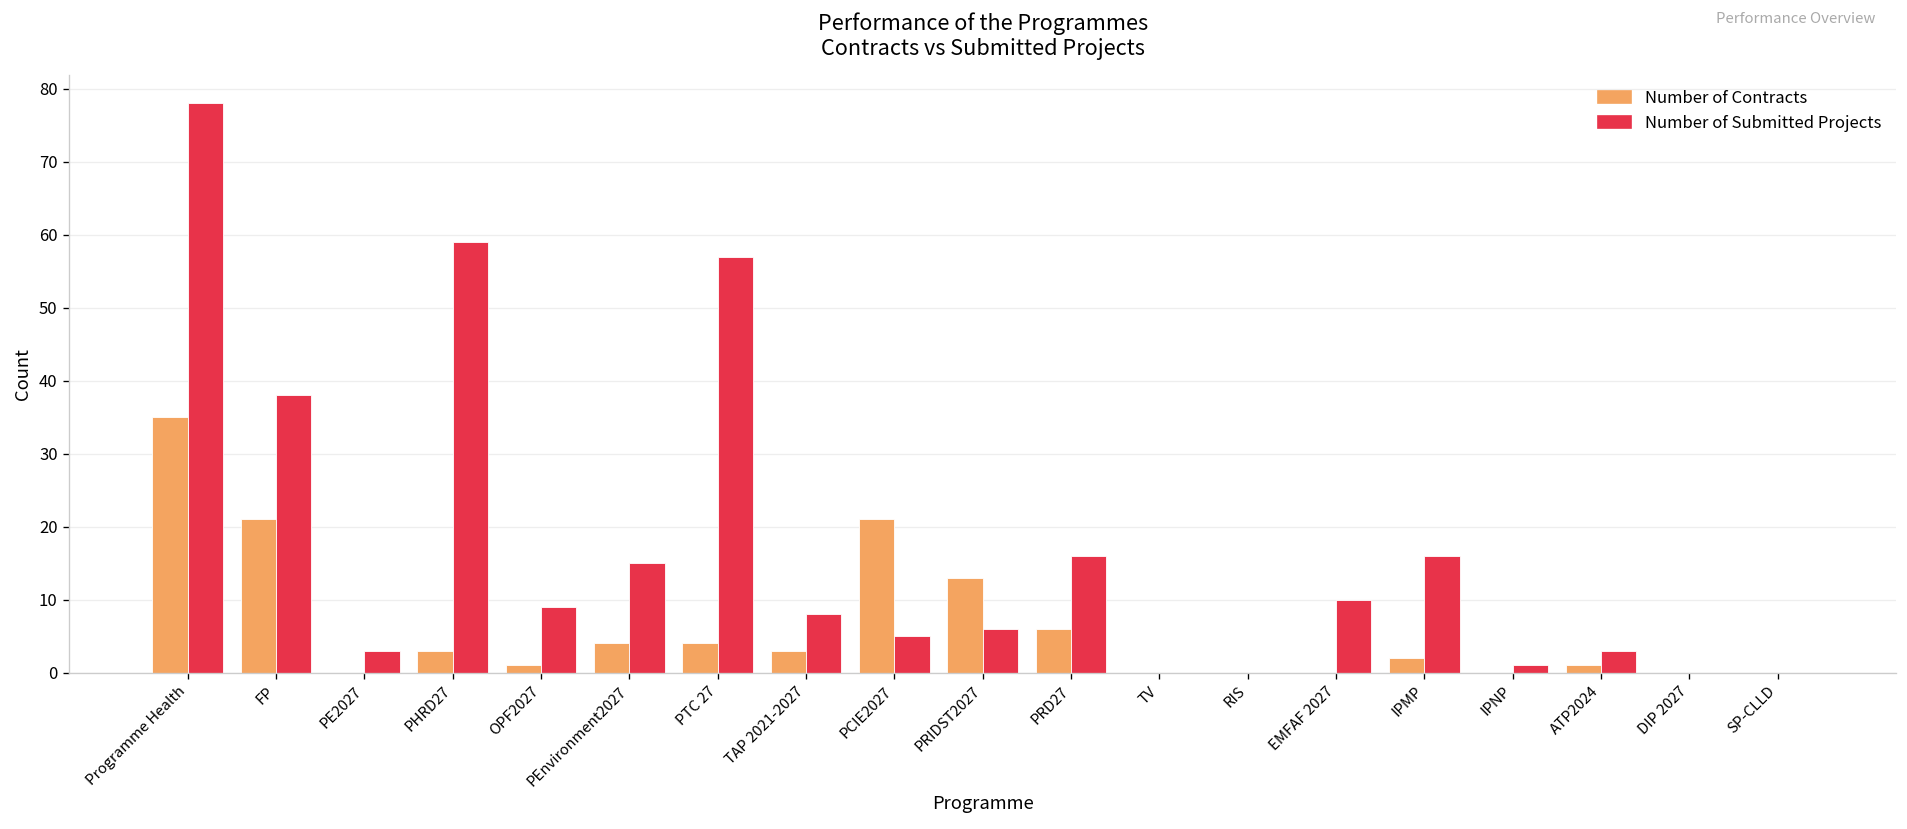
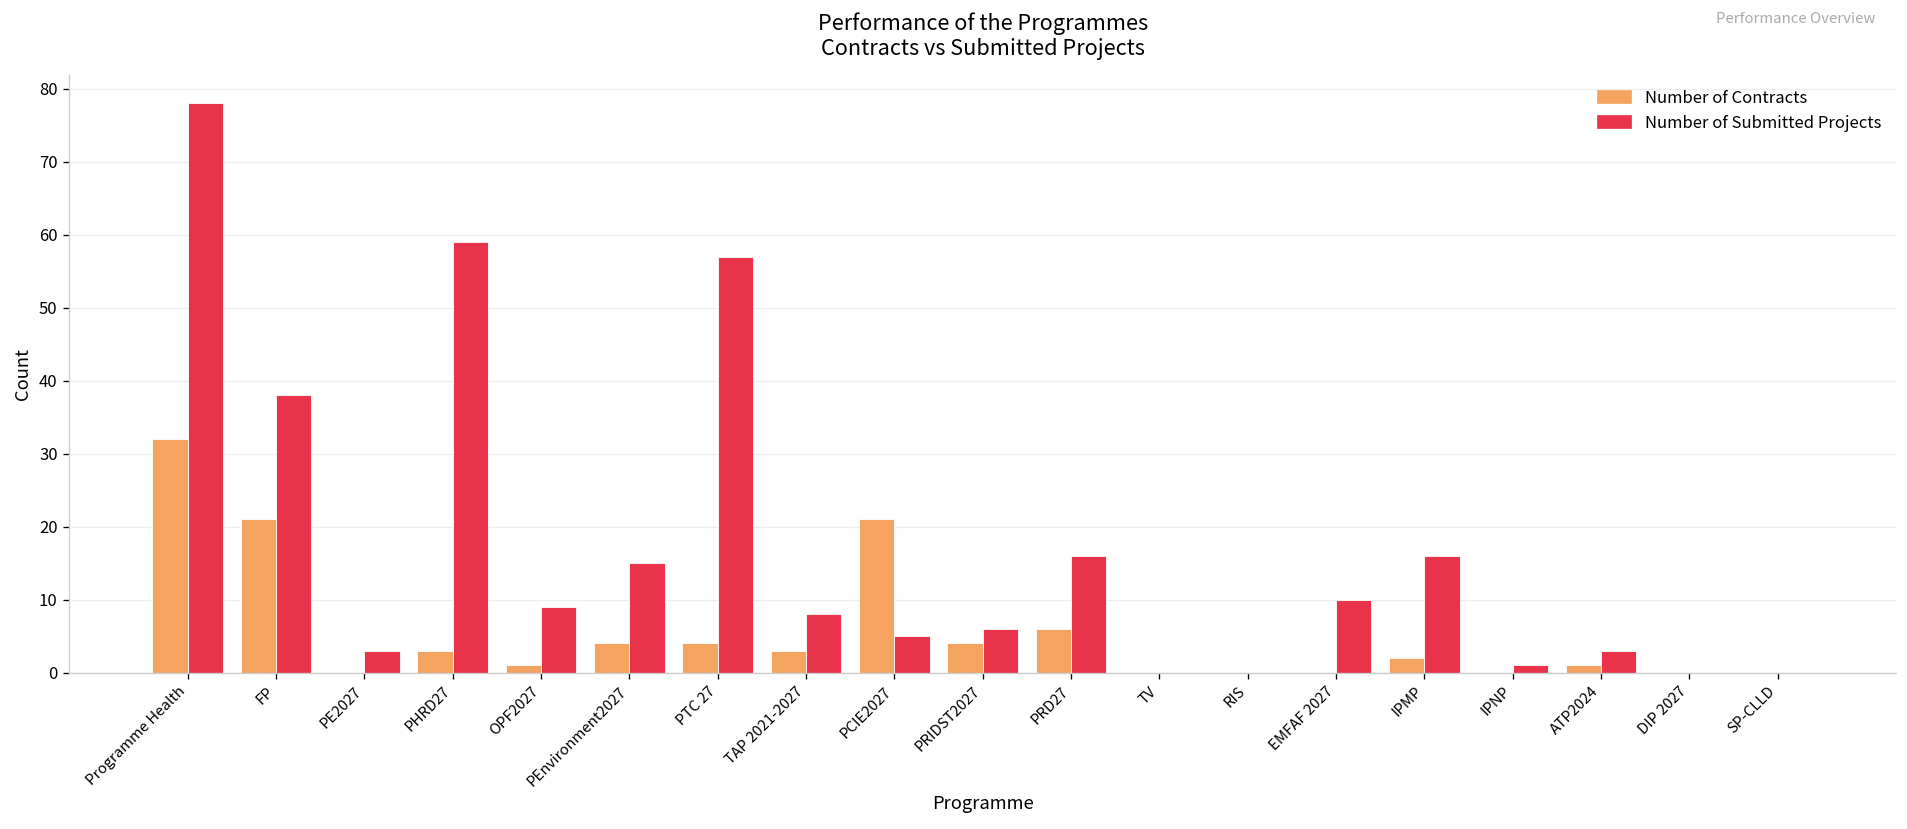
Number of Contracts, Programme Health: 35 -> 32
Number of Contracts, PRIDST2027: 13 -> 4
